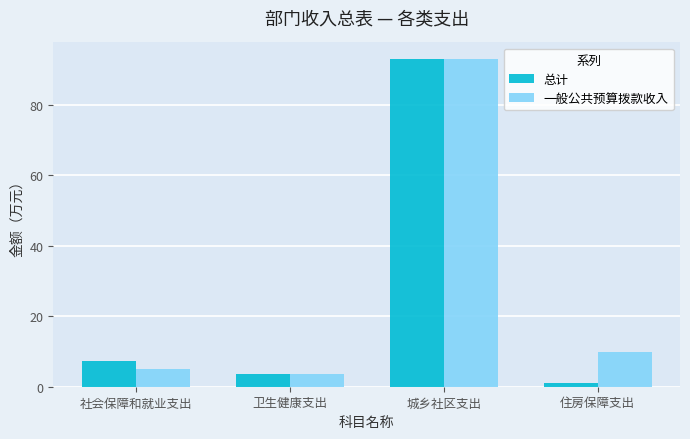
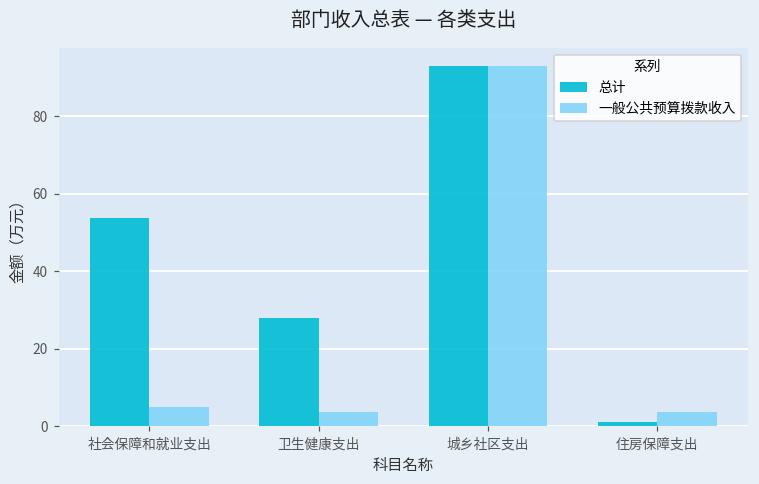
总计, 社会保障和就业支出: 7 -> 54
总计, 卫生健康支出: 4 -> 28
一般公共预算拨款收入, 住房保障支出: 10 -> 4
